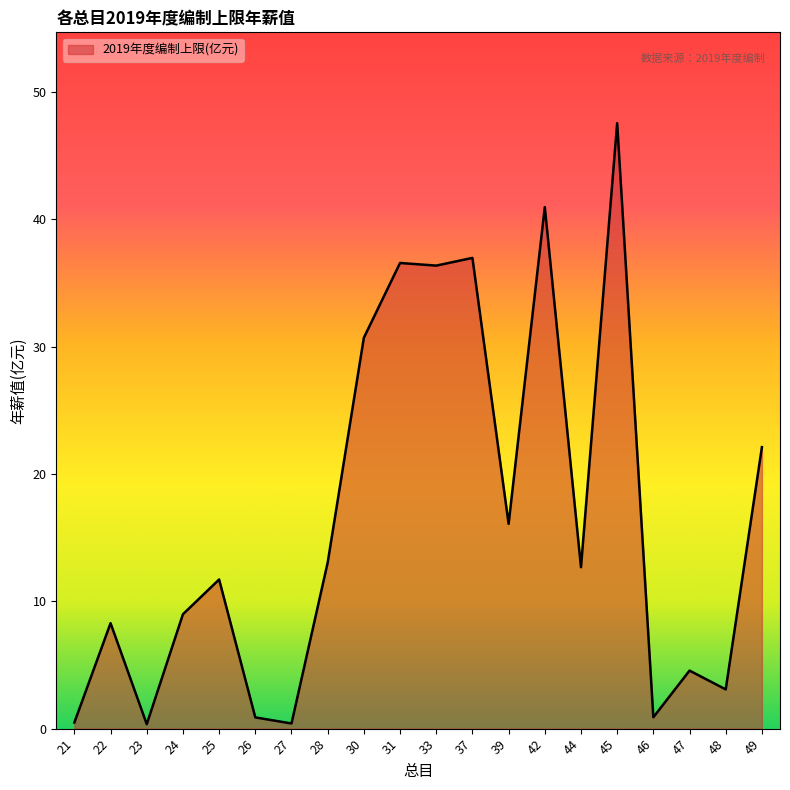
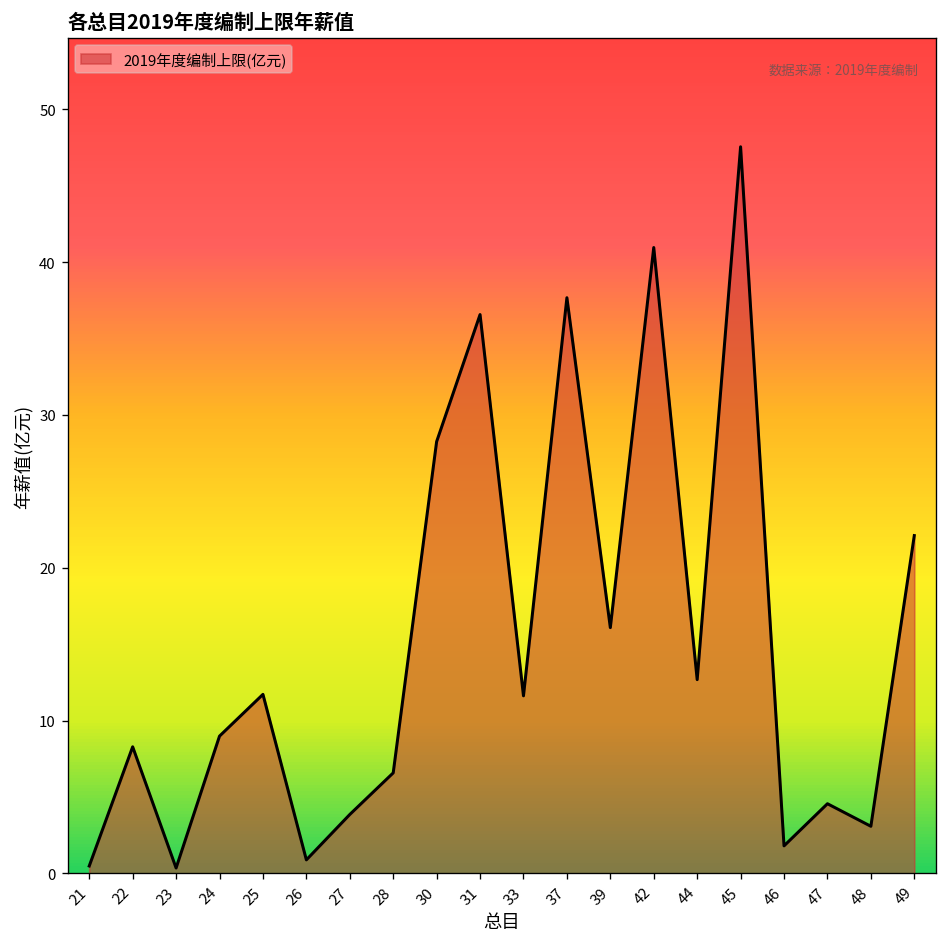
27: 0.4 -> 3.9
28: 13.0 -> 6.6
30: 30.7 -> 28.3
33: 36.4 -> 11.6
37: 37.0 -> 37.7
46: 0.9 -> 1.8
